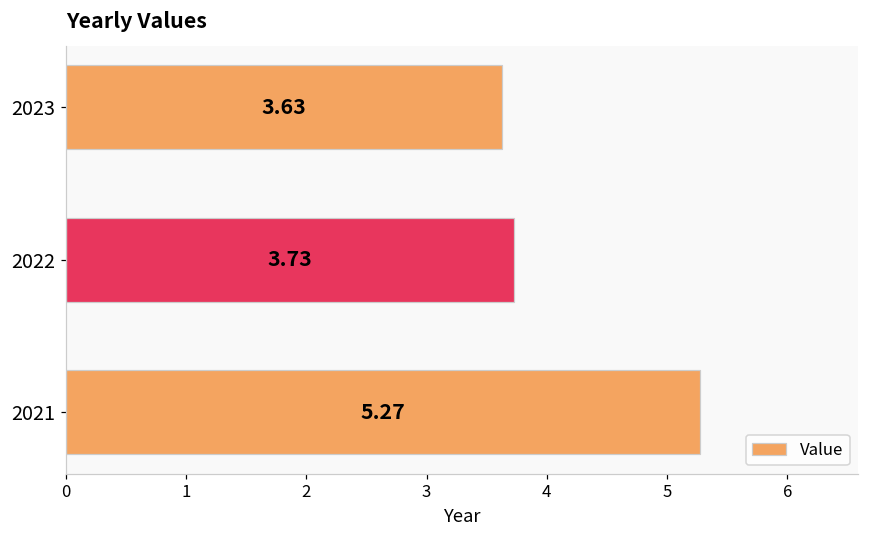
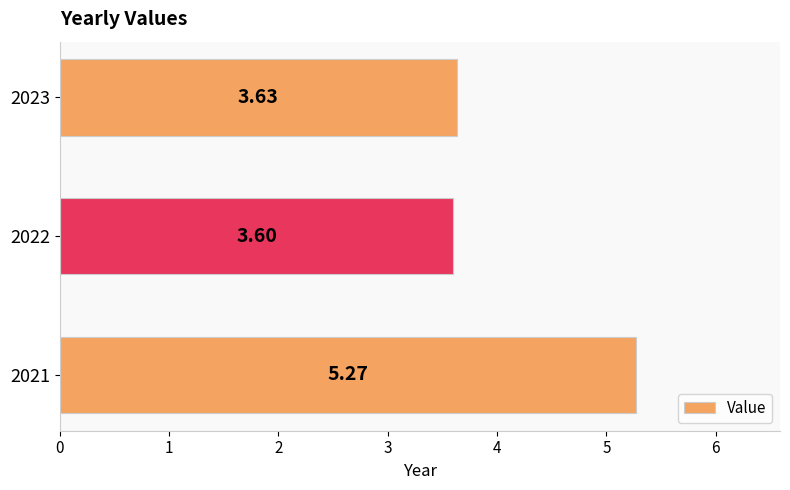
2022: 3.73 -> 3.60
